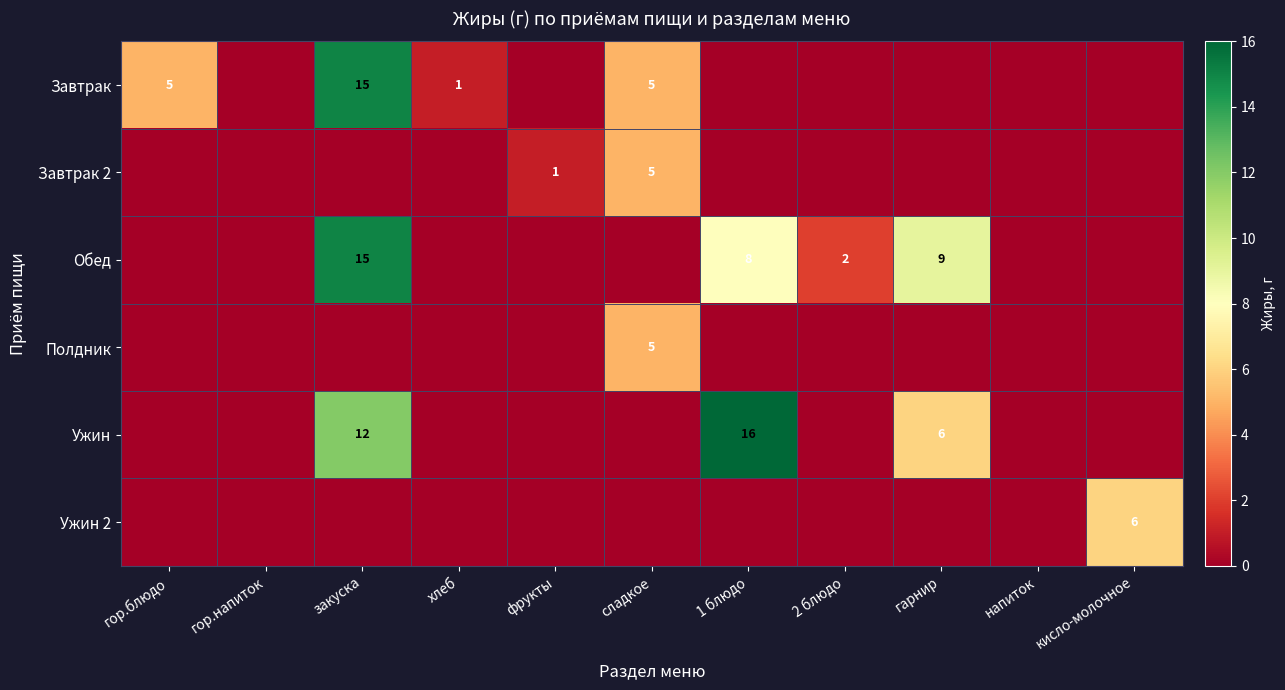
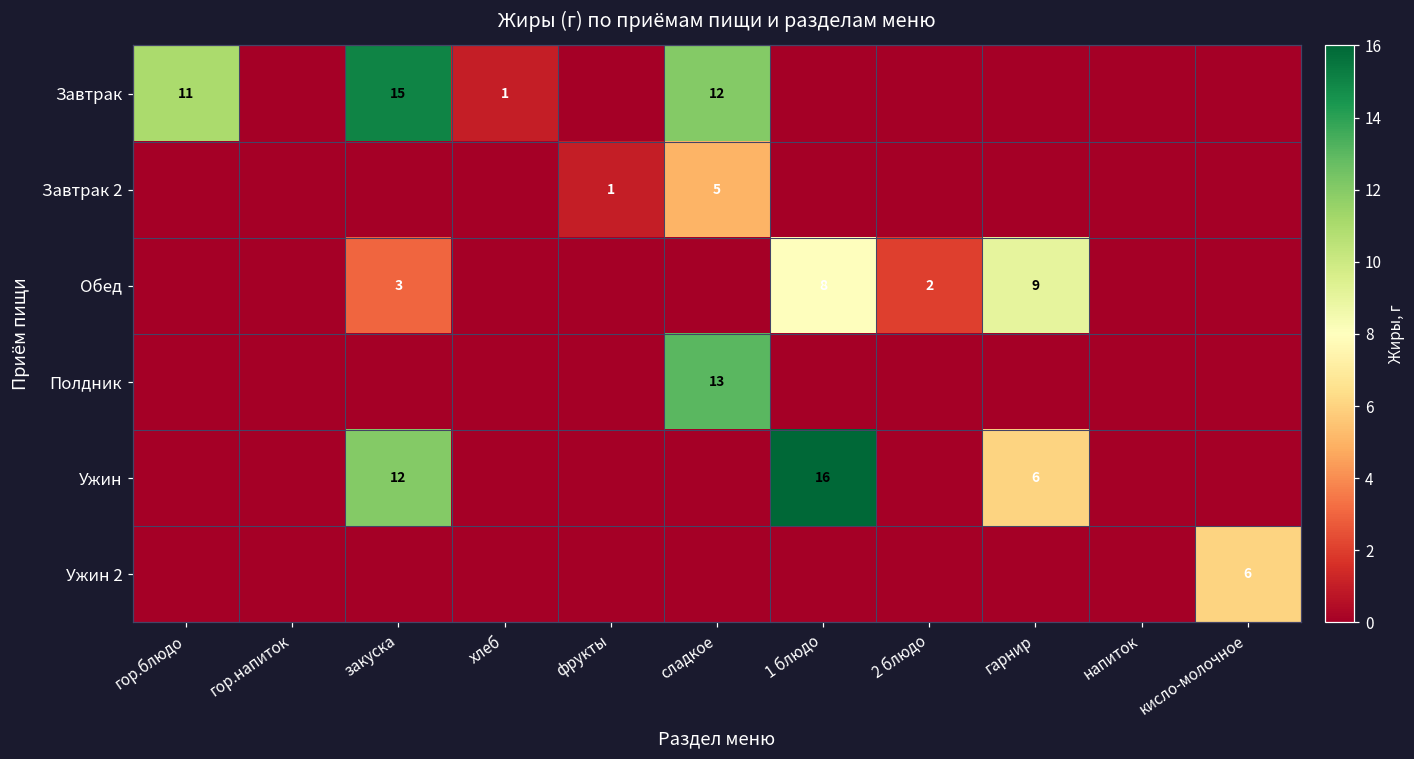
Завтрак, гор.блюдо: 5 -> 11
Завтрак, сладкое: 5 -> 12
Обед, закуска: 15 -> 3
Полдник, сладкое: 5 -> 13
